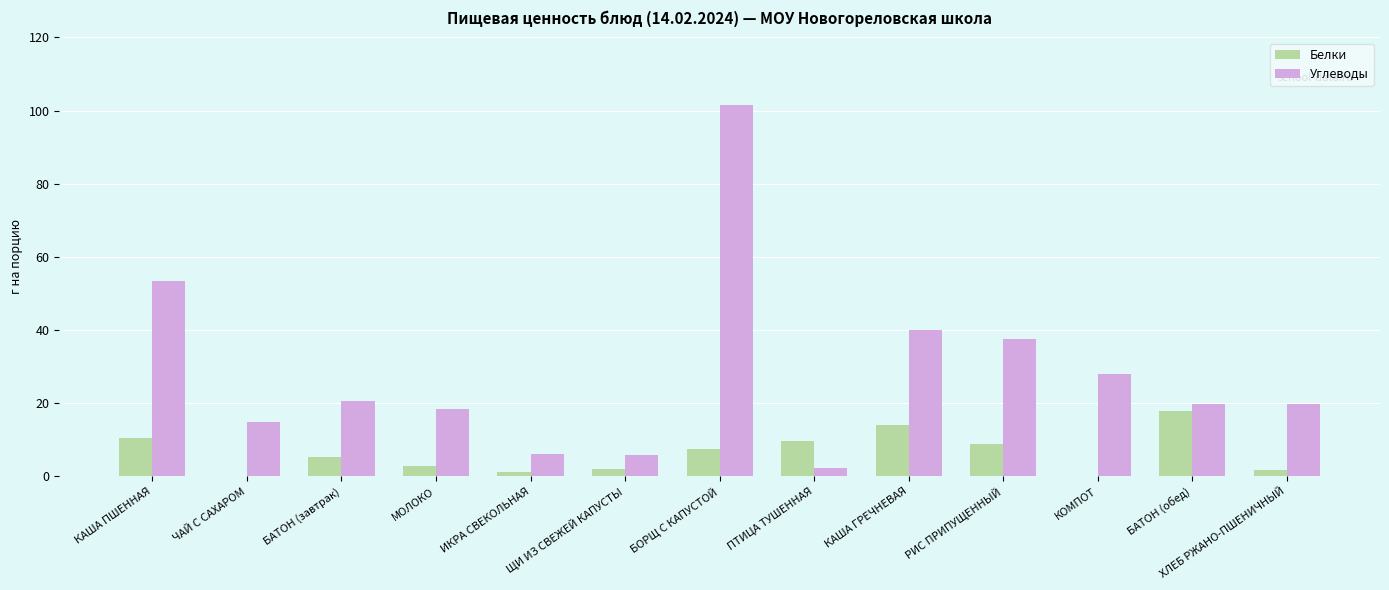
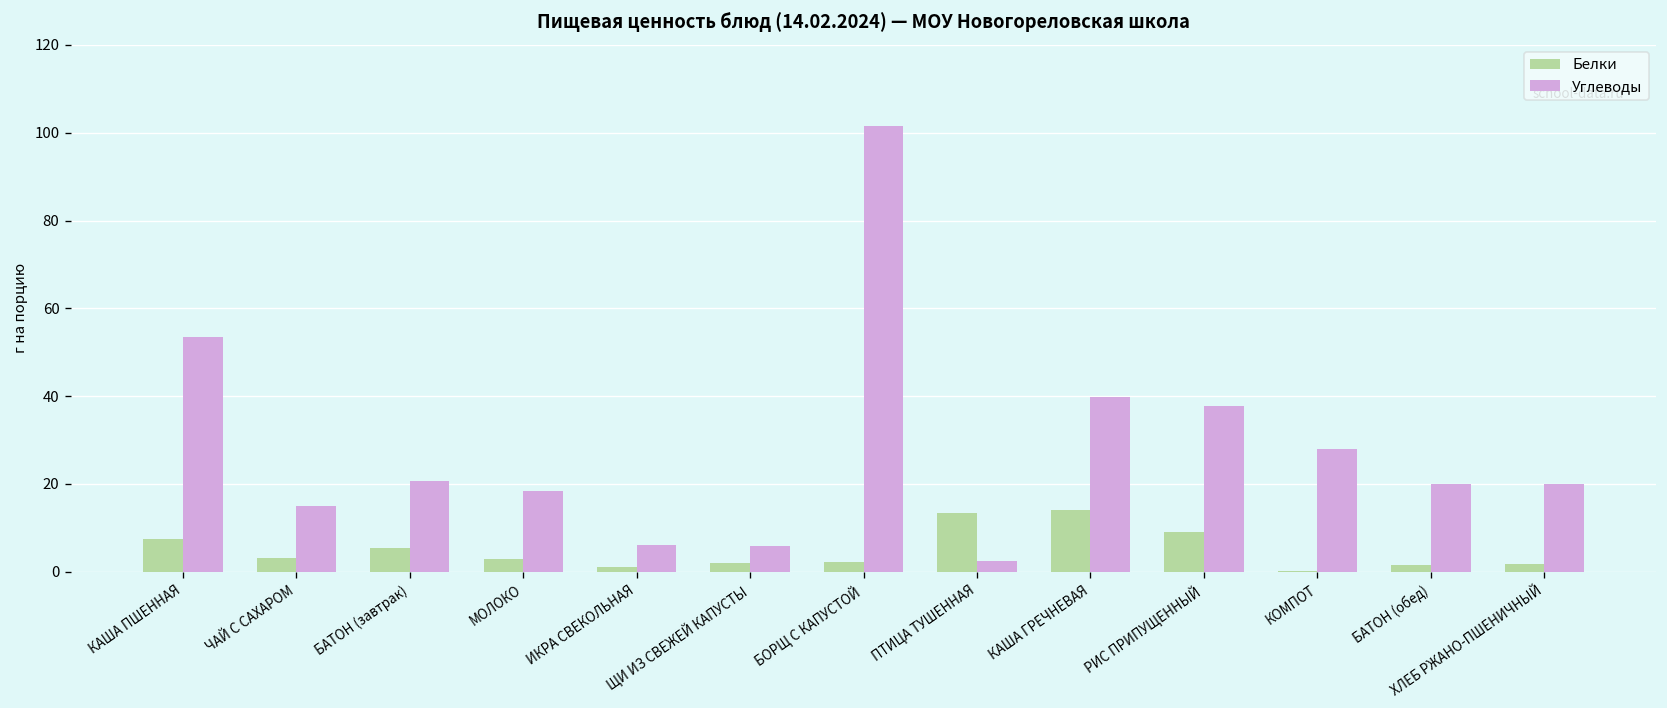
Белки, КАША ПШЕННАЯ: 11 -> 7
Белки, ЧАЙ С САХАРОМ: 0 -> 3
Белки, БОРЩ С КАПУСТОЙ: 7 -> 2
Белки, ПТИЦА ТУШЕННАЯ: 10 -> 14
Белки, БАТОН (обед): 18 -> 2
